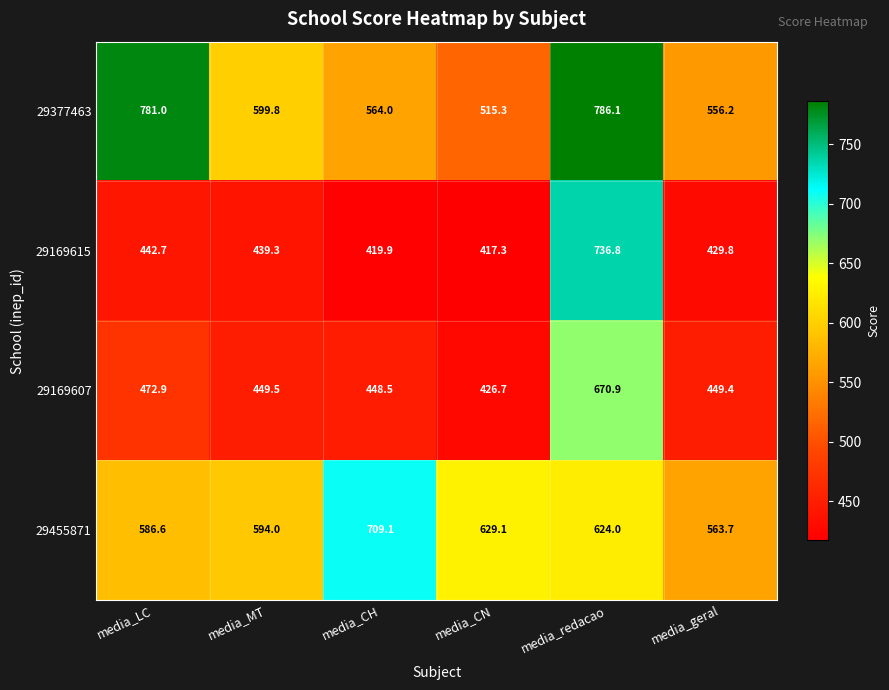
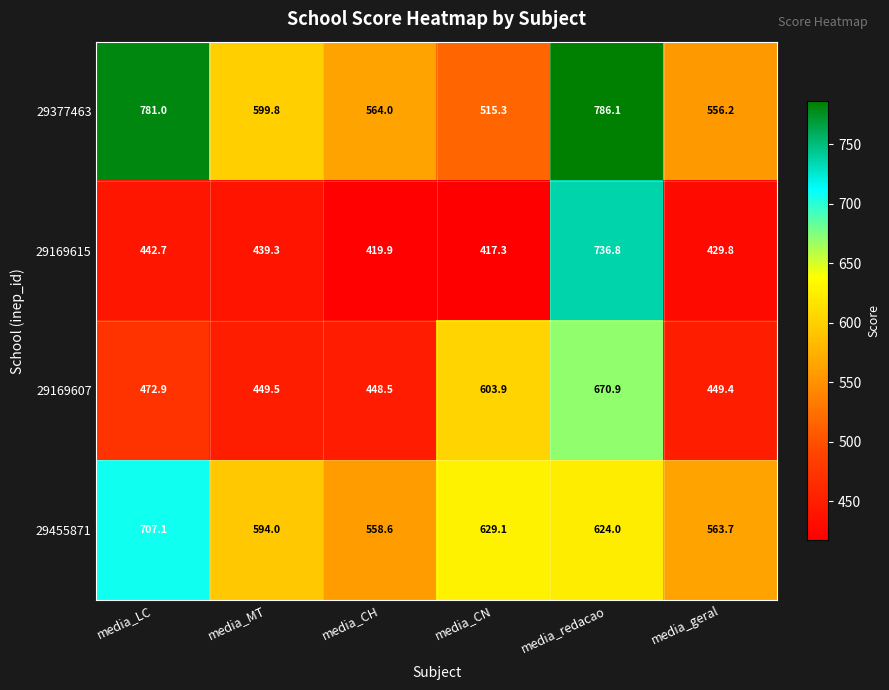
29169607, media_CN: 426.7 -> 603.9
29455871, media_LC: 586.6 -> 707.1
29455871, media_CH: 709.1 -> 558.6
